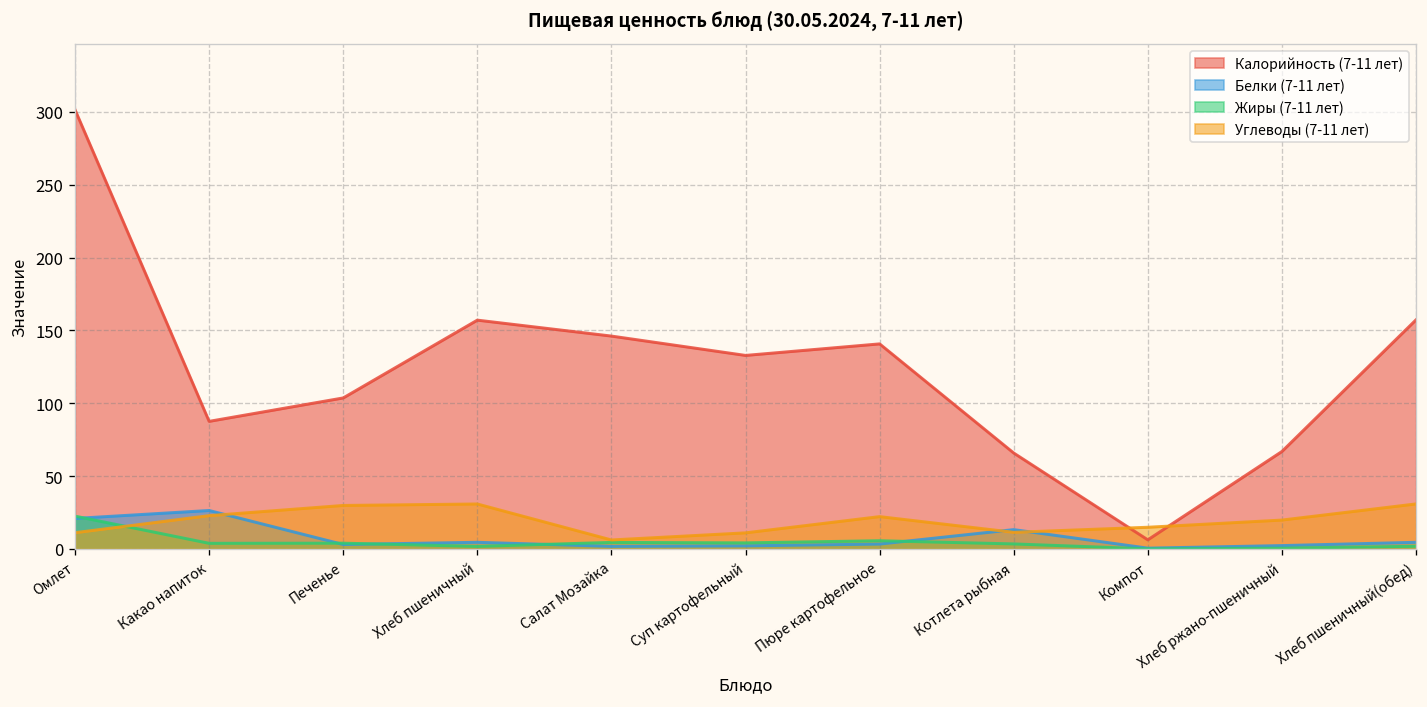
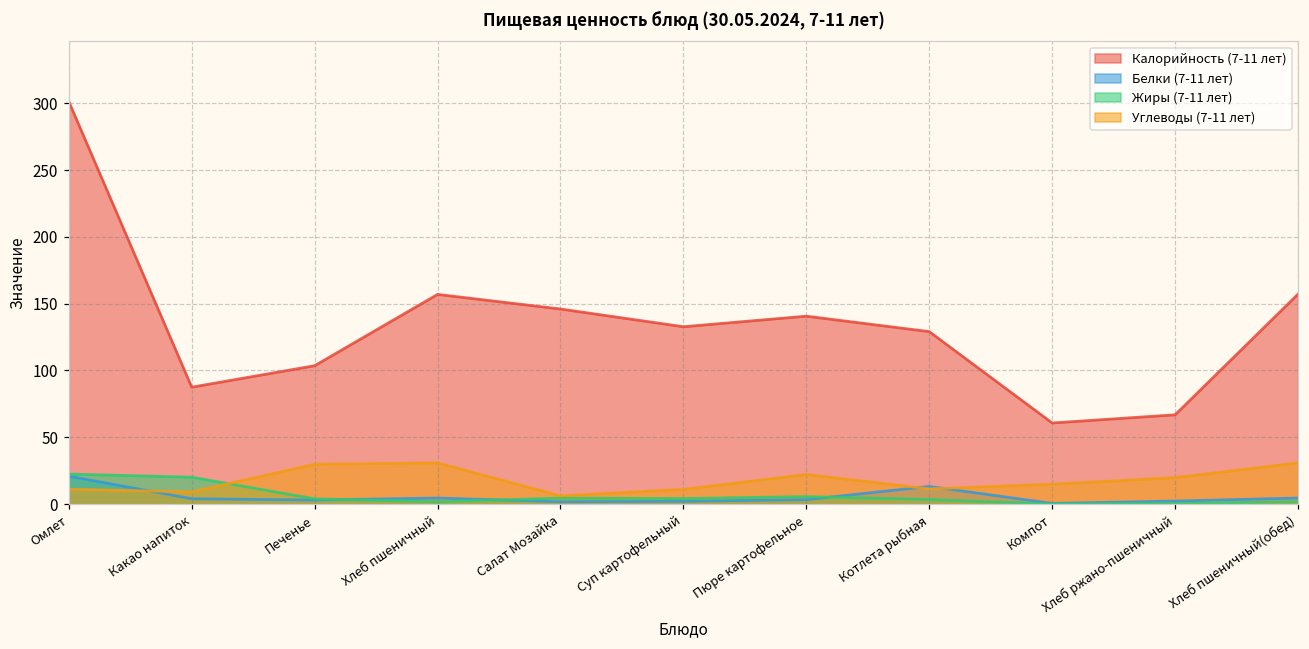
Белки (7-11 лет), Какао напиток: 26 -> 4
Жиры (7-11 лет), Какао напиток: 4 -> 20
Углеводы (7-11 лет), Какао напиток: 23 -> 9
Калорийность (7-11 лет), Котлета рыбная: 66 -> 129
Калорийность (7-11 лет), Компот: 6 -> 61
